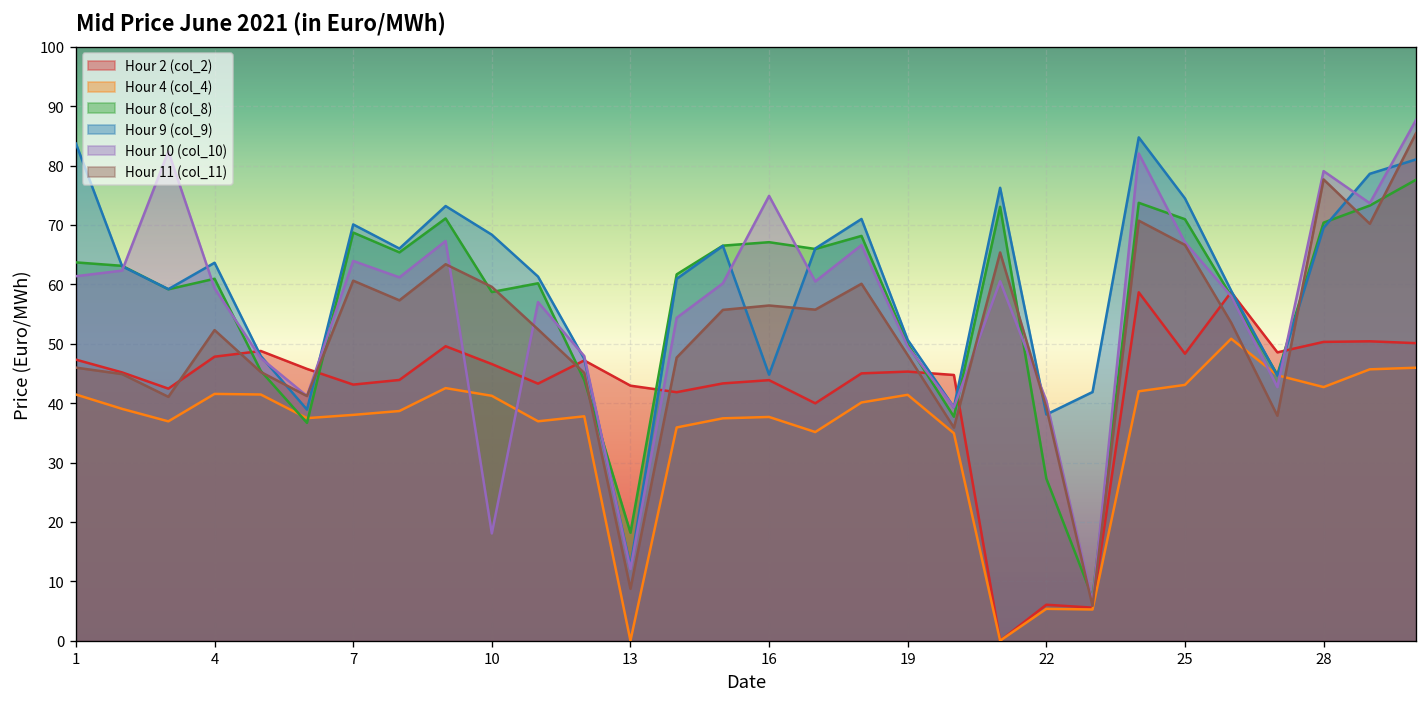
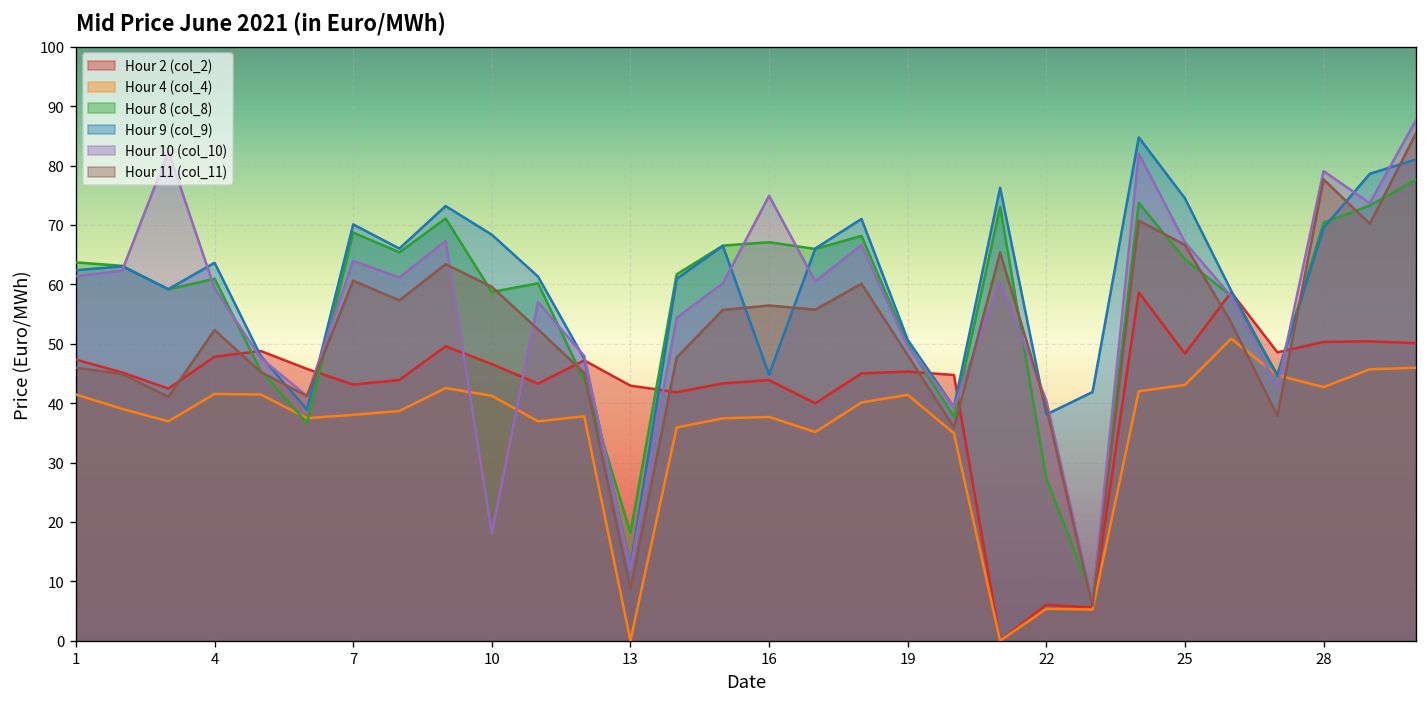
Hour 9 (col_9), 1: 84 -> 62
Hour 8 (col_8), 25: 71 -> 64
